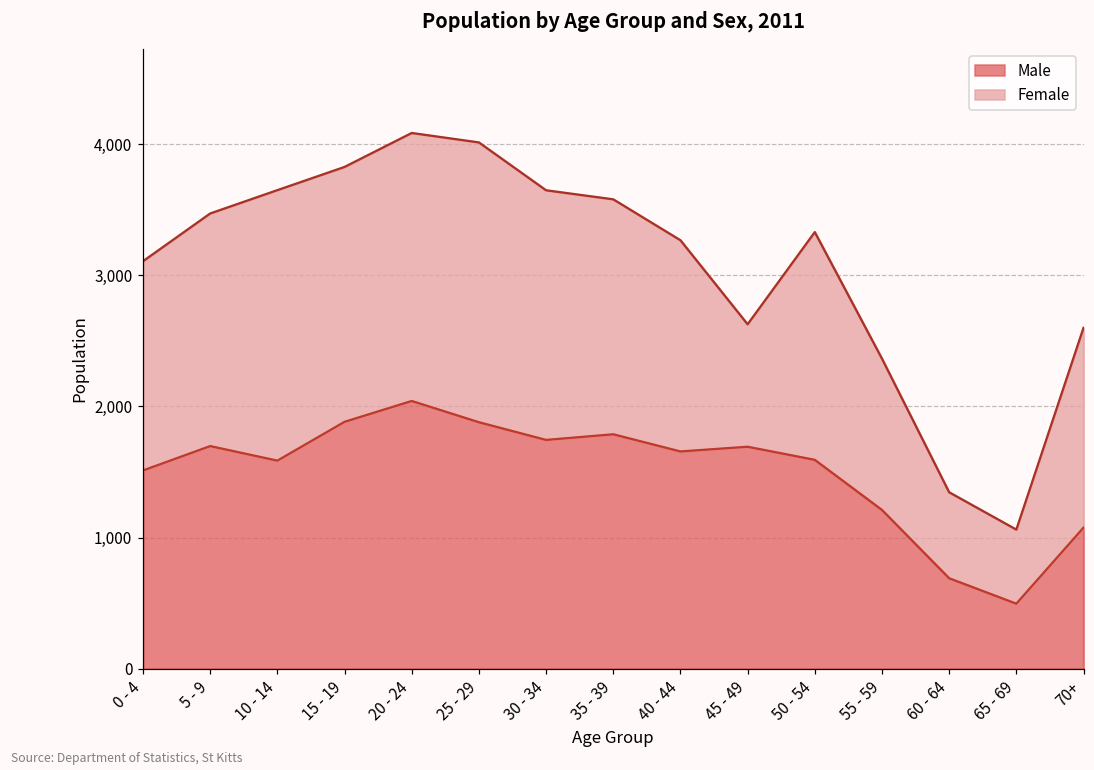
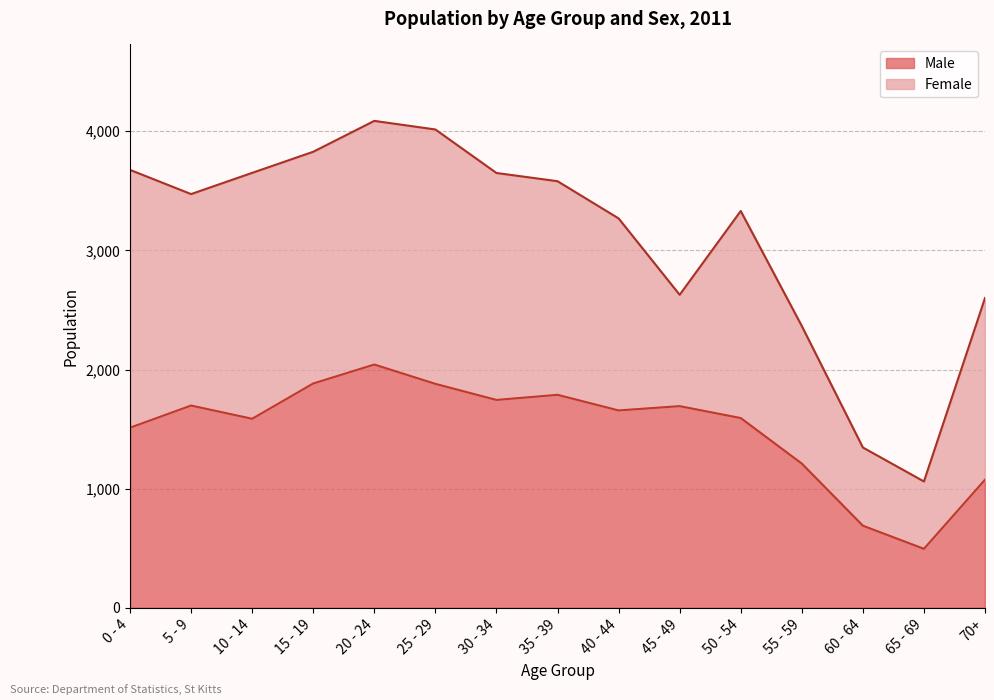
Female, 0 - 4: 1,600 -> 2,160
